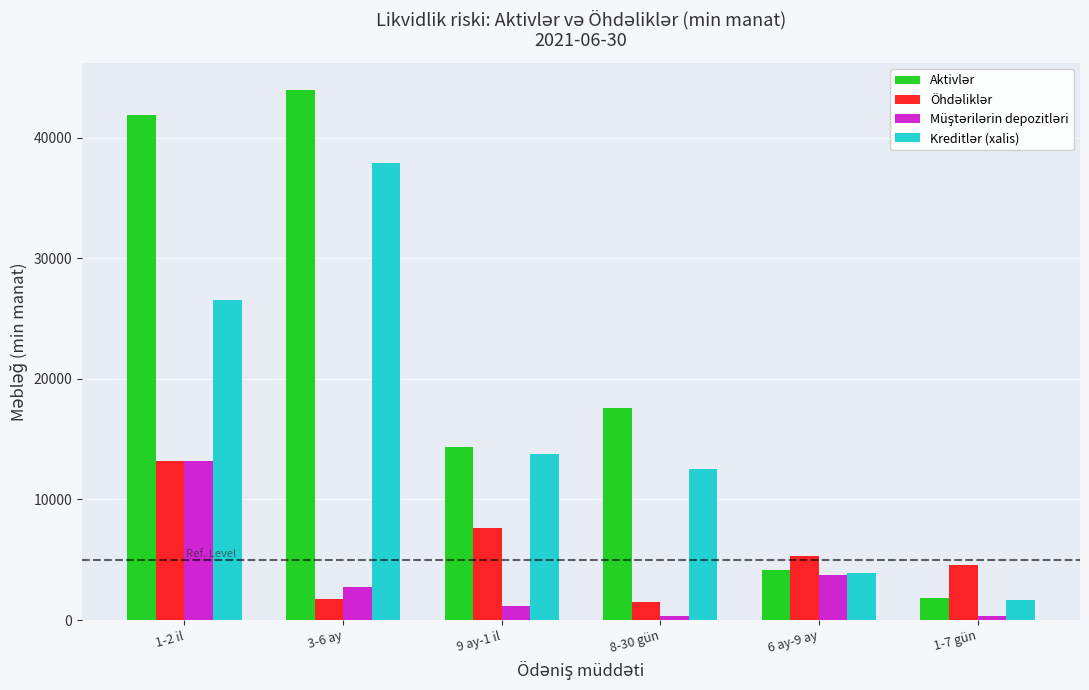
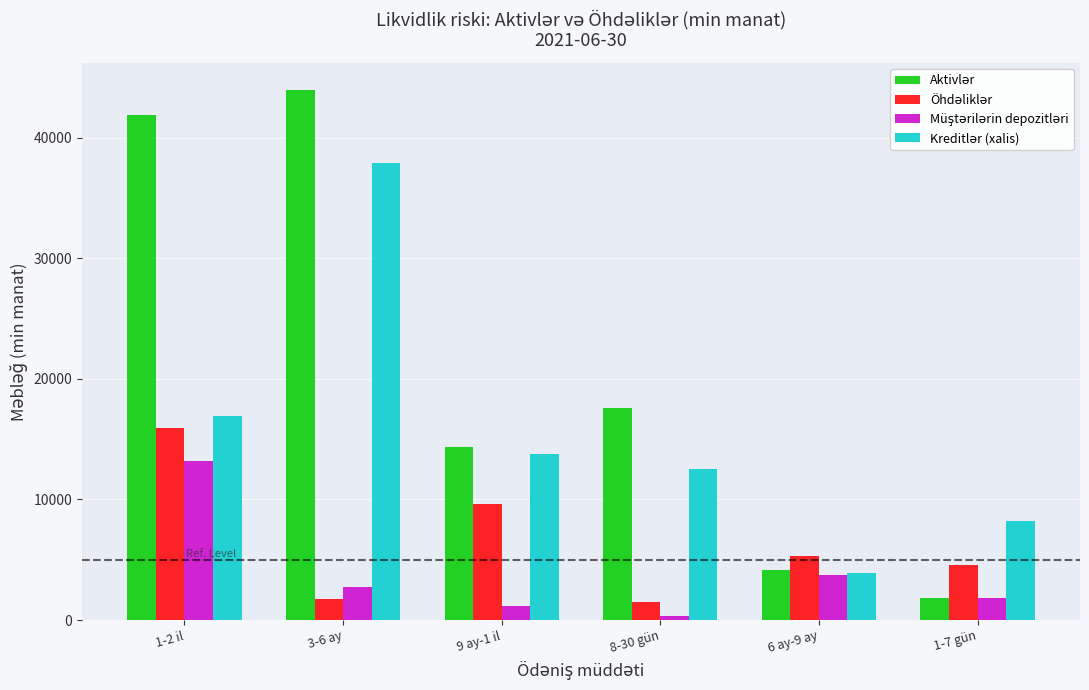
Öhdəliklər, 1-2 il: 13200 -> 15900
Kreditlər (xalis), 1-2 il: 26600 -> 16900
Öhdəliklər, 9 ay-1 il: 7700 -> 9600
Müştərilərin depozitləri, 1-7 gün: 300 -> 1900
Kreditlər (xalis), 1-7 gün: 1700 -> 8200
